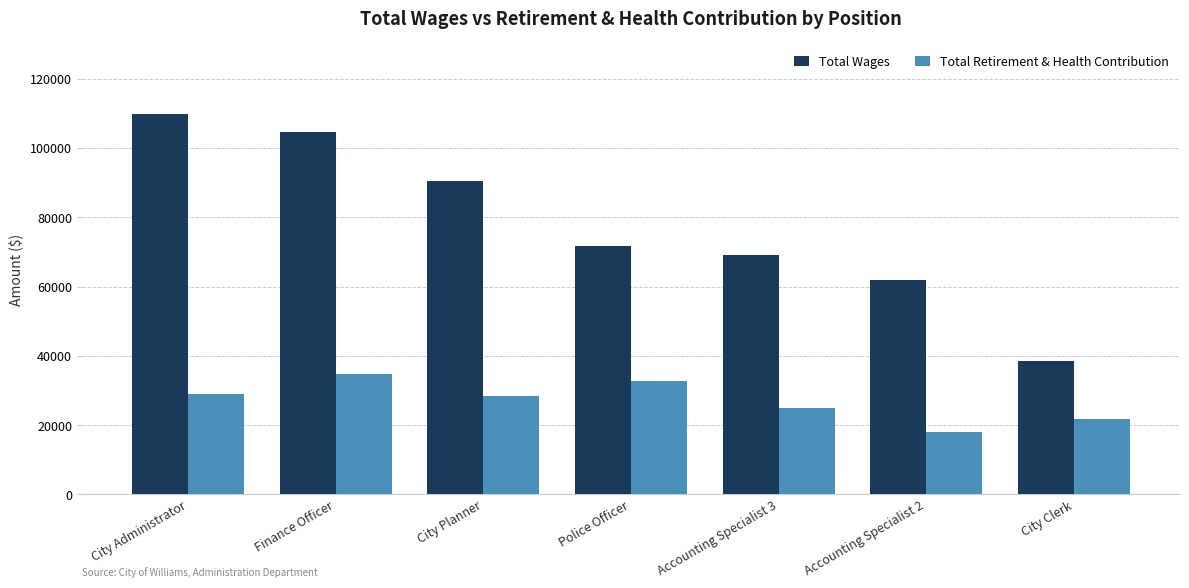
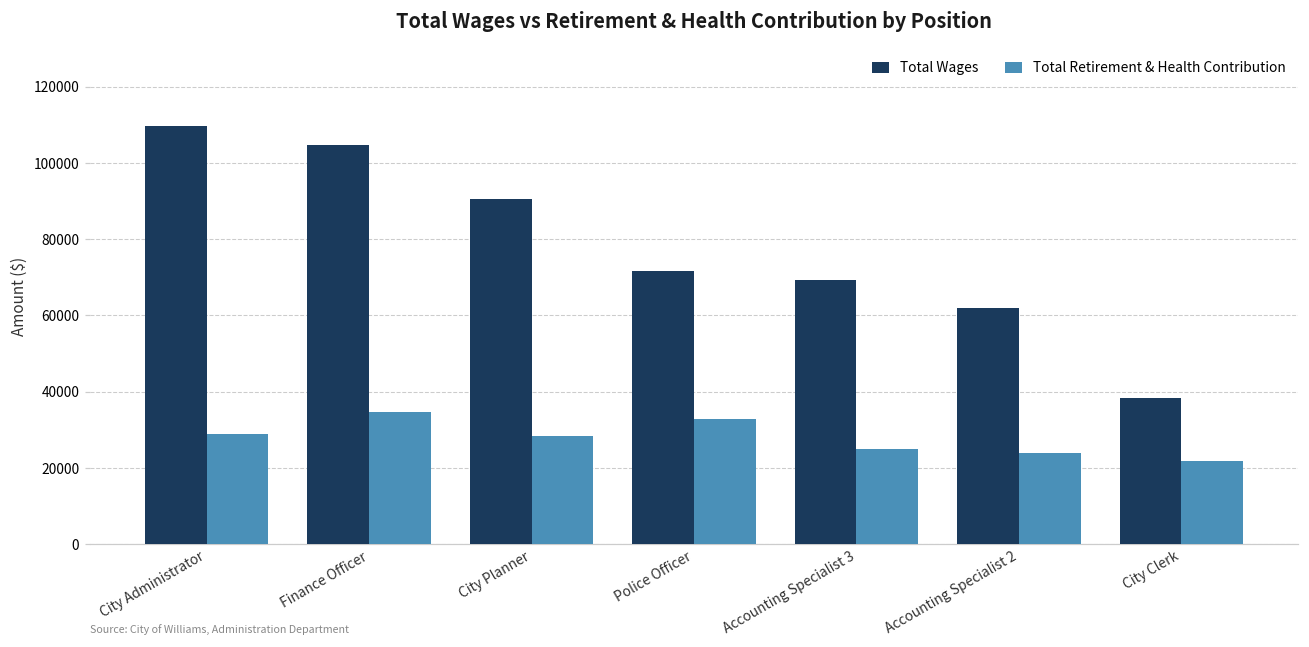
Total Retirement & Health Contribution, Accounting Specialist 2: 18000 -> 24000
